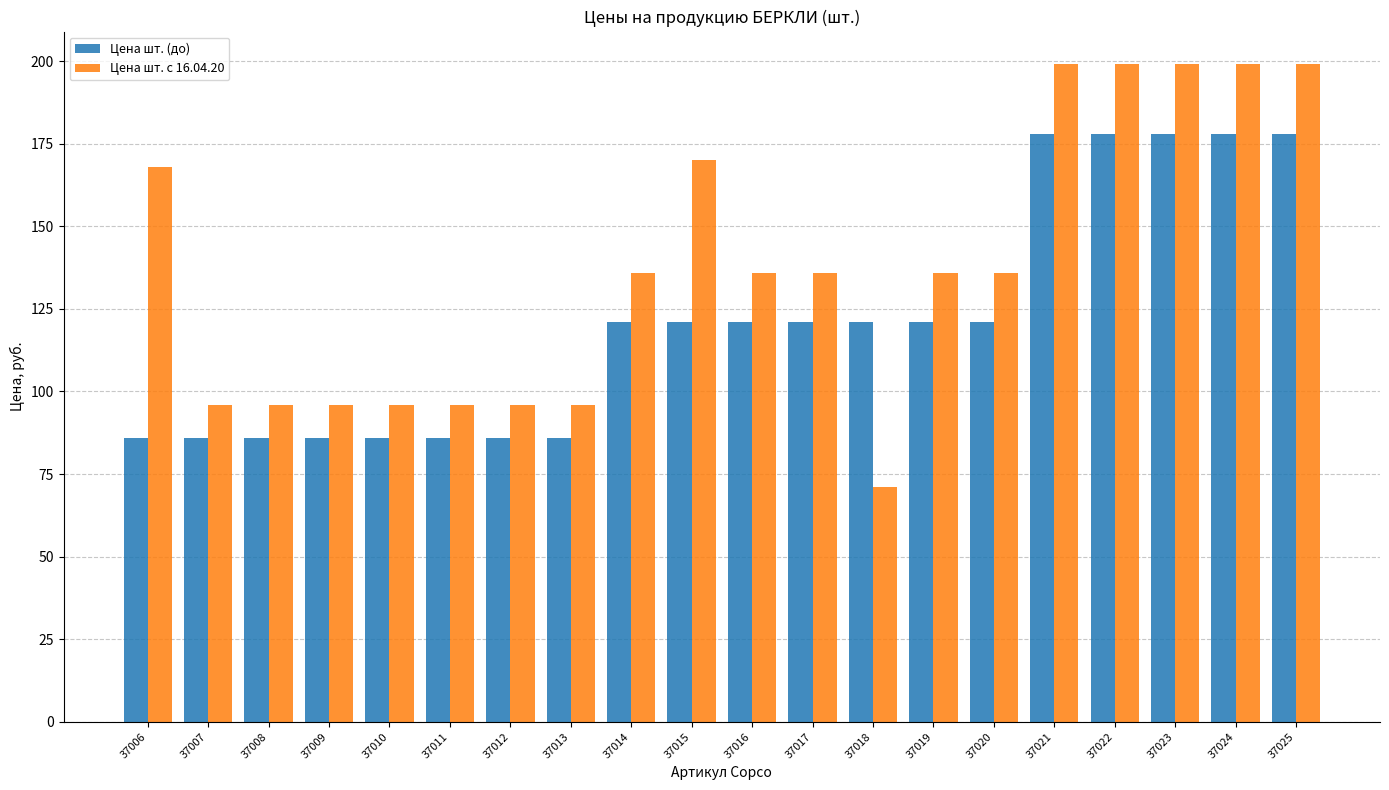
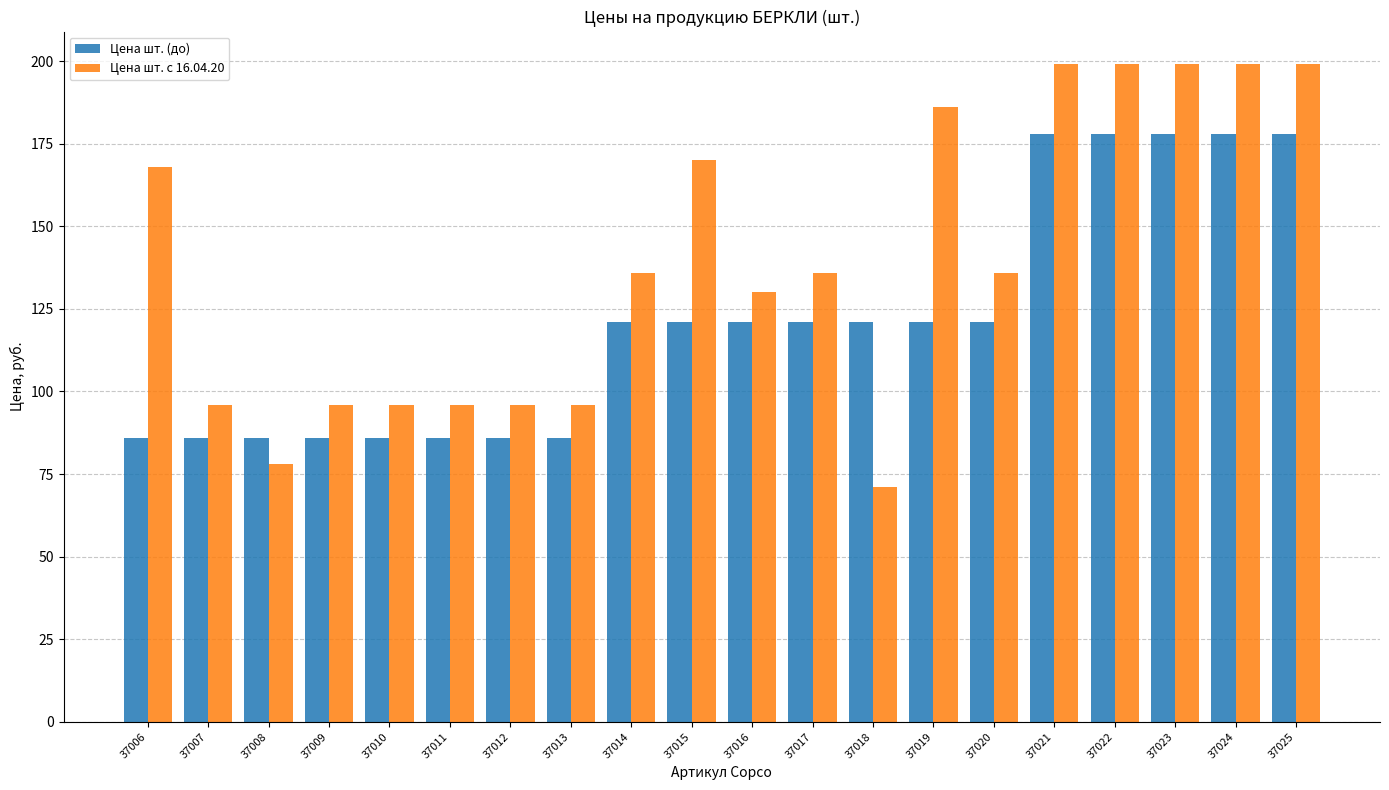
Цена шт. с 16.04.20, 37008: 96 -> 78
Цена шт. с 16.04.20, 37016: 136 -> 130
Цена шт. с 16.04.20, 37019: 136 -> 186
